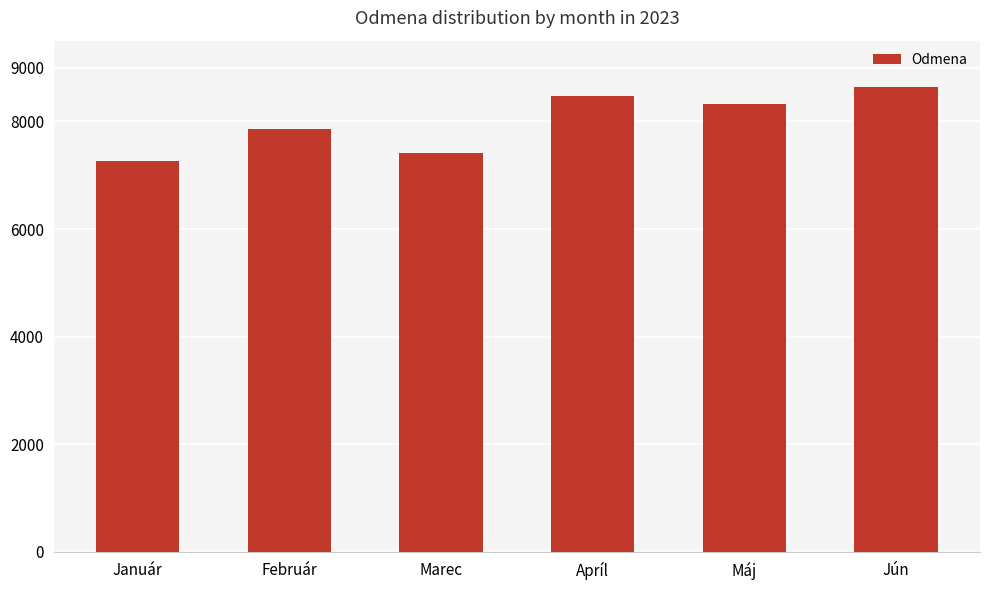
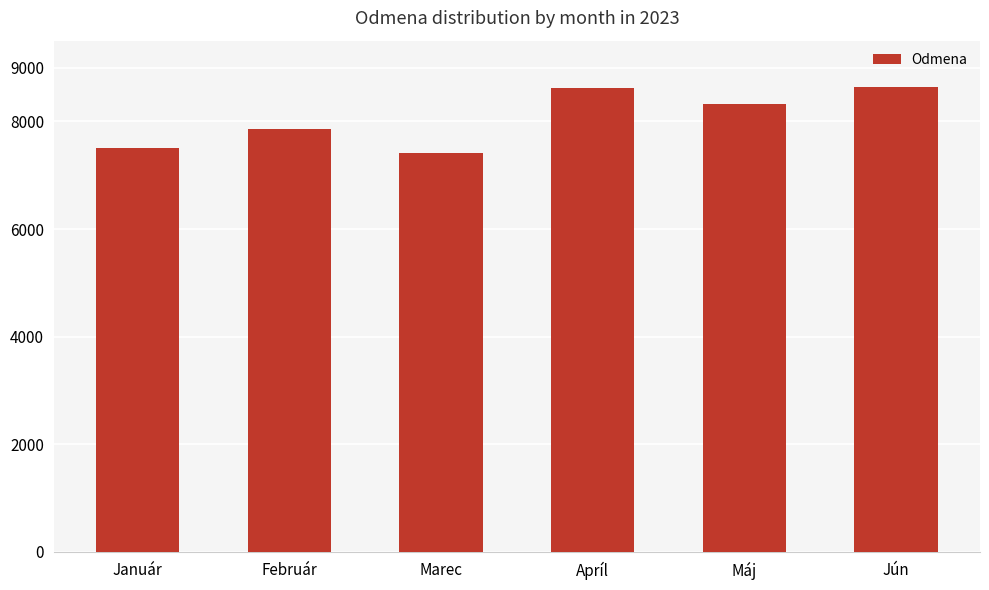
Január: 7300 -> 7500
Apríl: 8500 -> 8600
